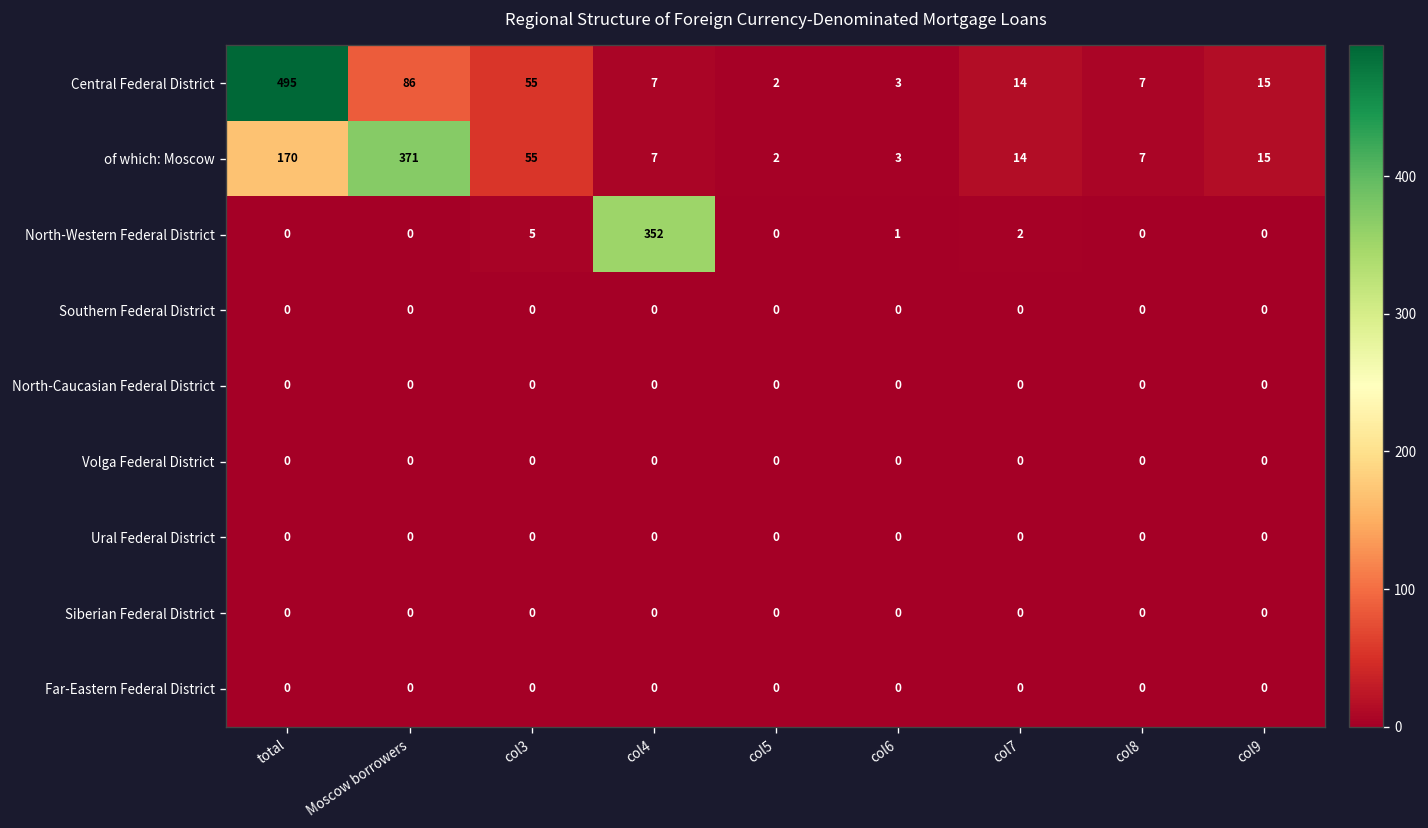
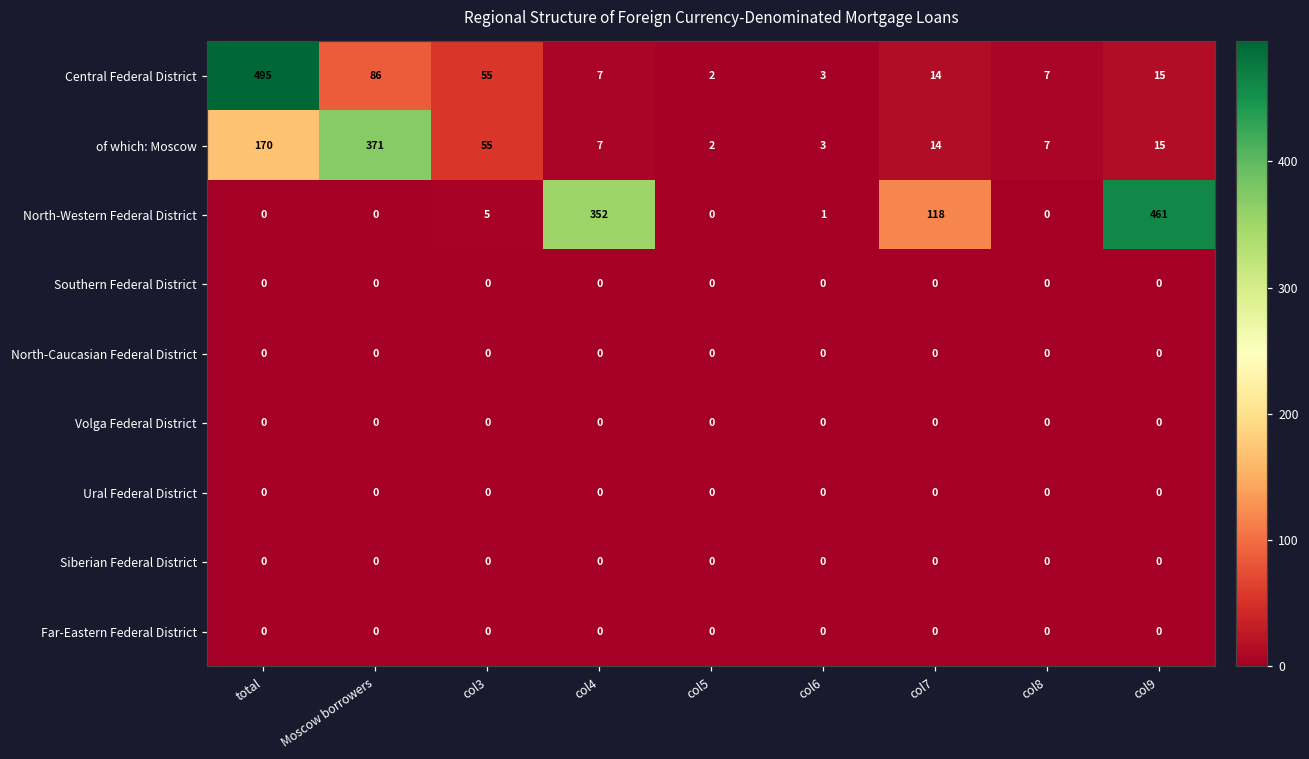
North-Western Federal District, col7: 2 -> 118
North-Western Federal District, col9: 0 -> 461
